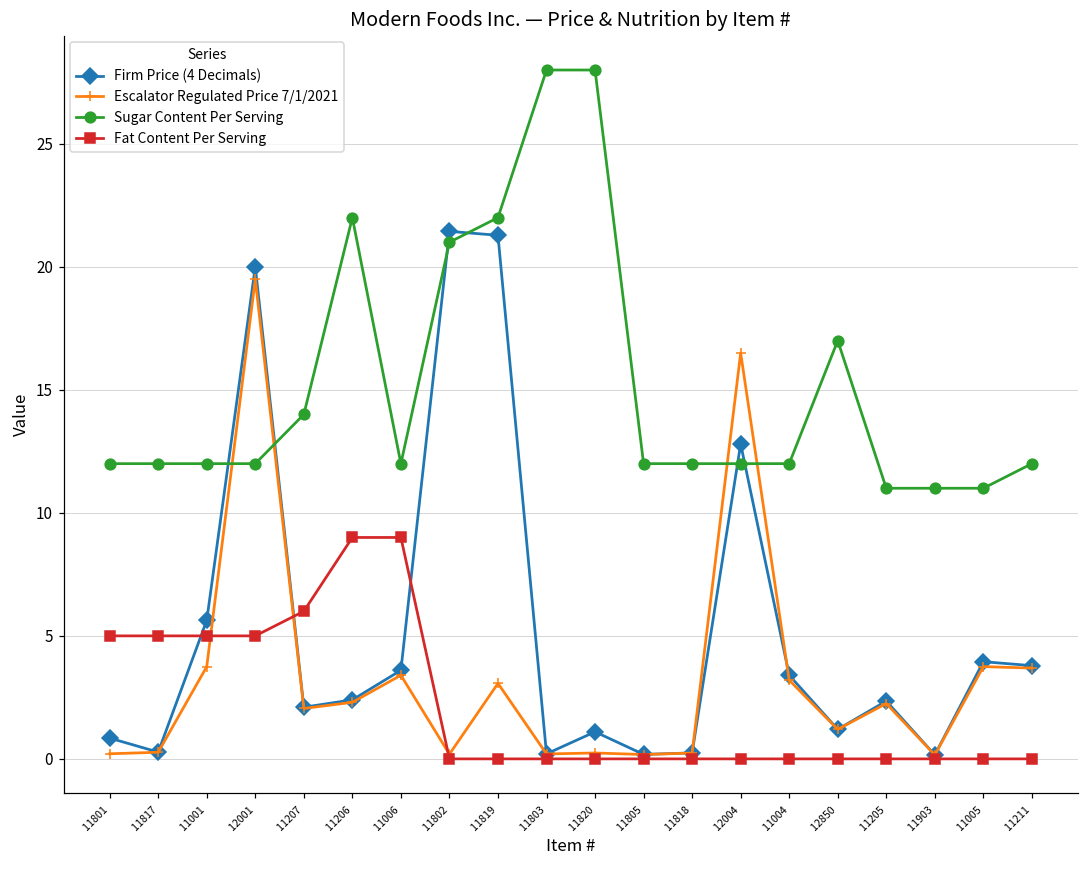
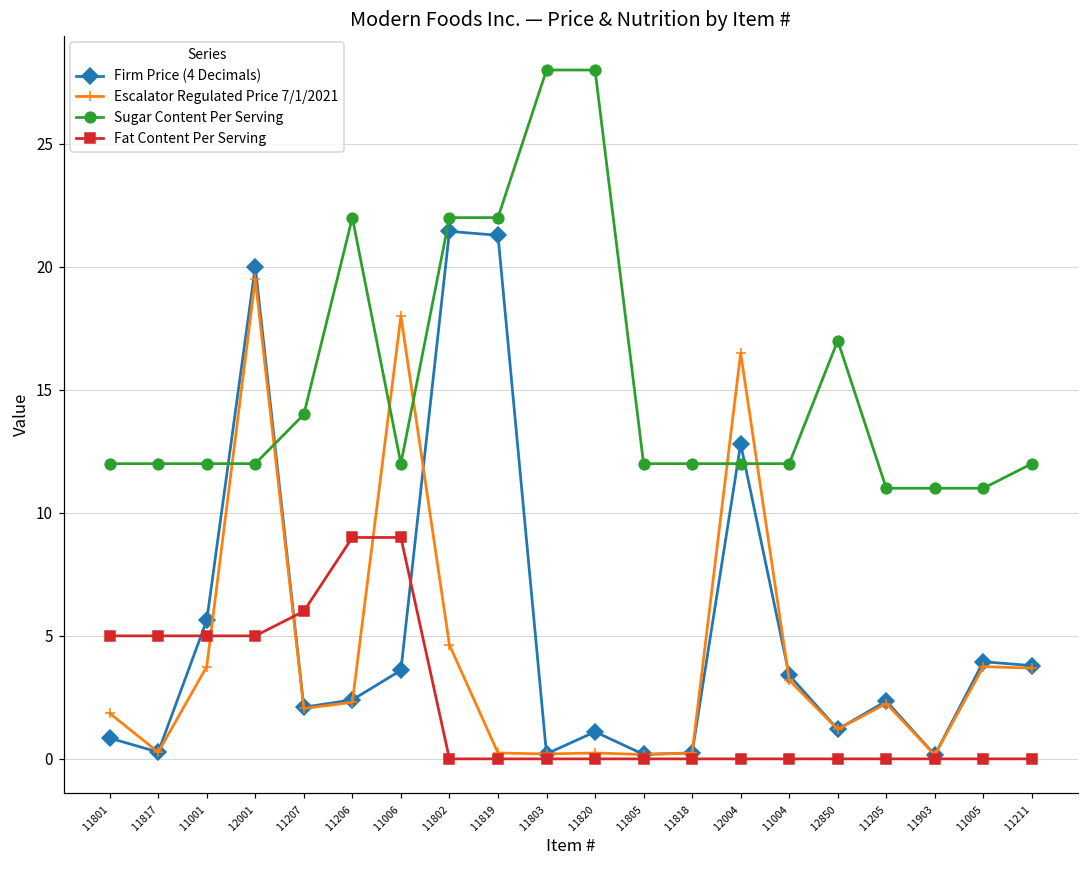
Escalator Regulated Price 7/1/2021, 11801: 0.2 -> 1.9
Escalator Regulated Price 7/1/2021, 11006: 3.4 -> 18.0
Escalator Regulated Price 7/1/2021, 11802: 0.2 -> 4.6
Sugar Content Per Serving, 11802: 21 -> 22
Escalator Regulated Price 7/1/2021, 11819: 3.1 -> 0.2
